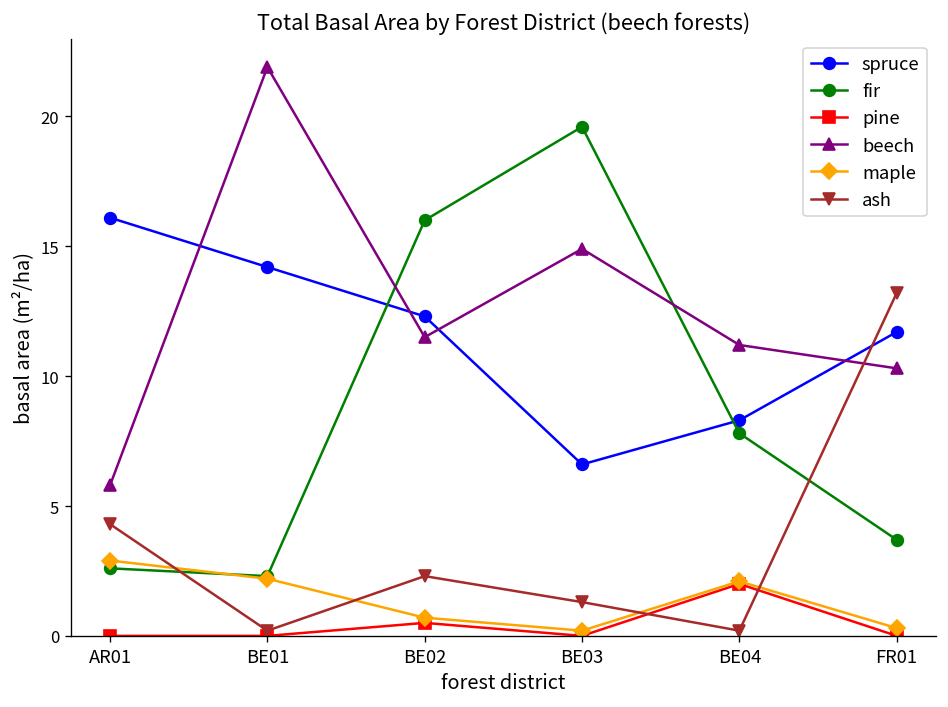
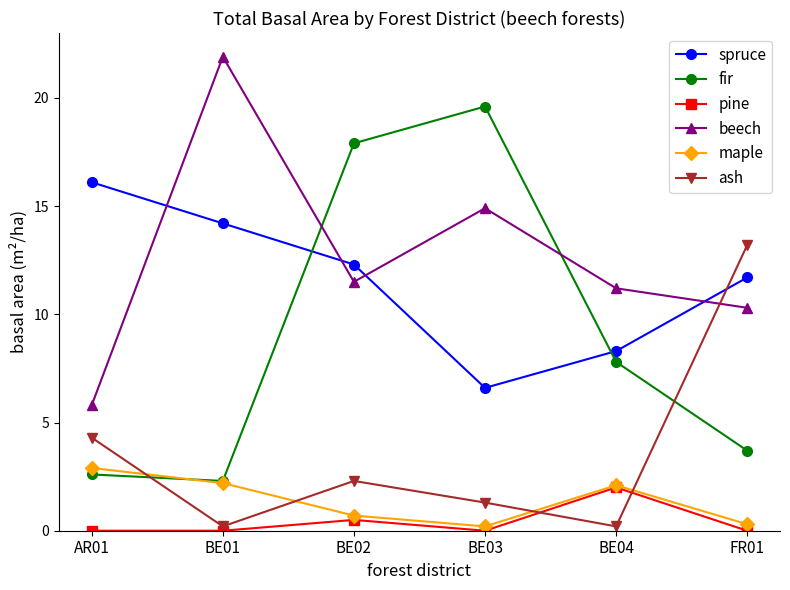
fir, BE02: 16.0 -> 17.9
